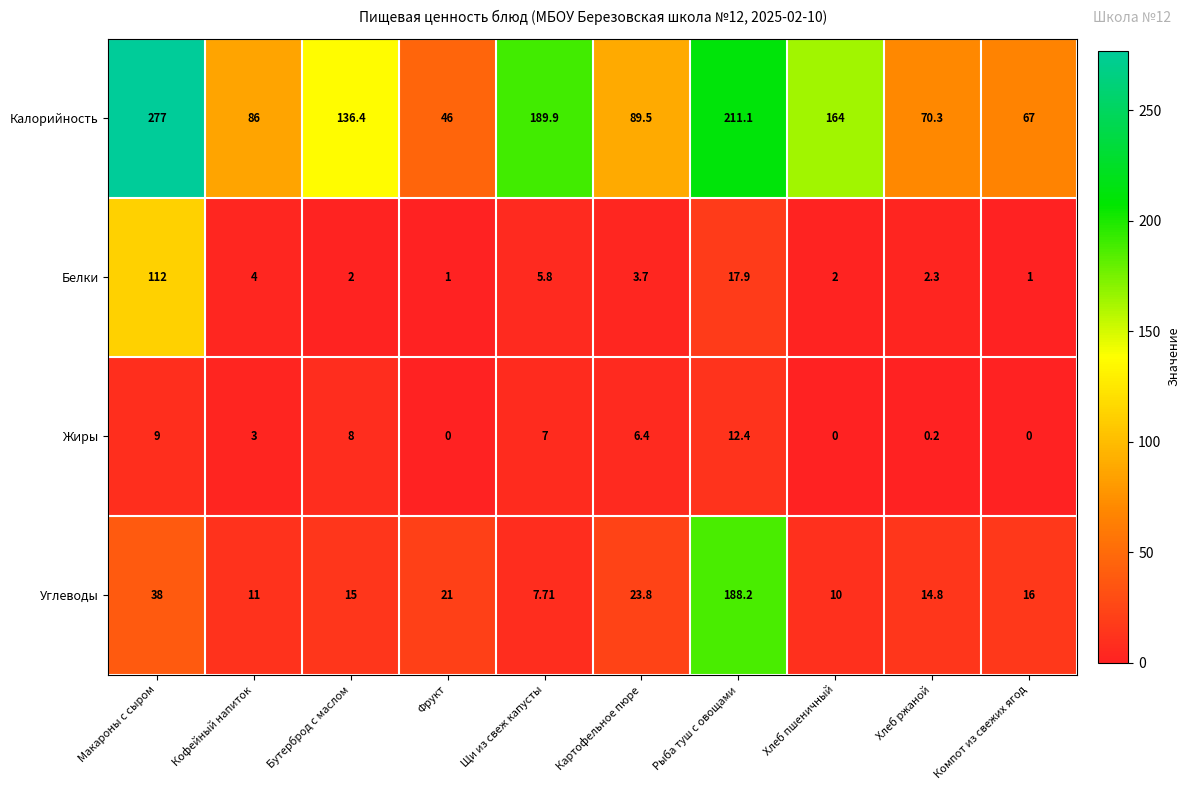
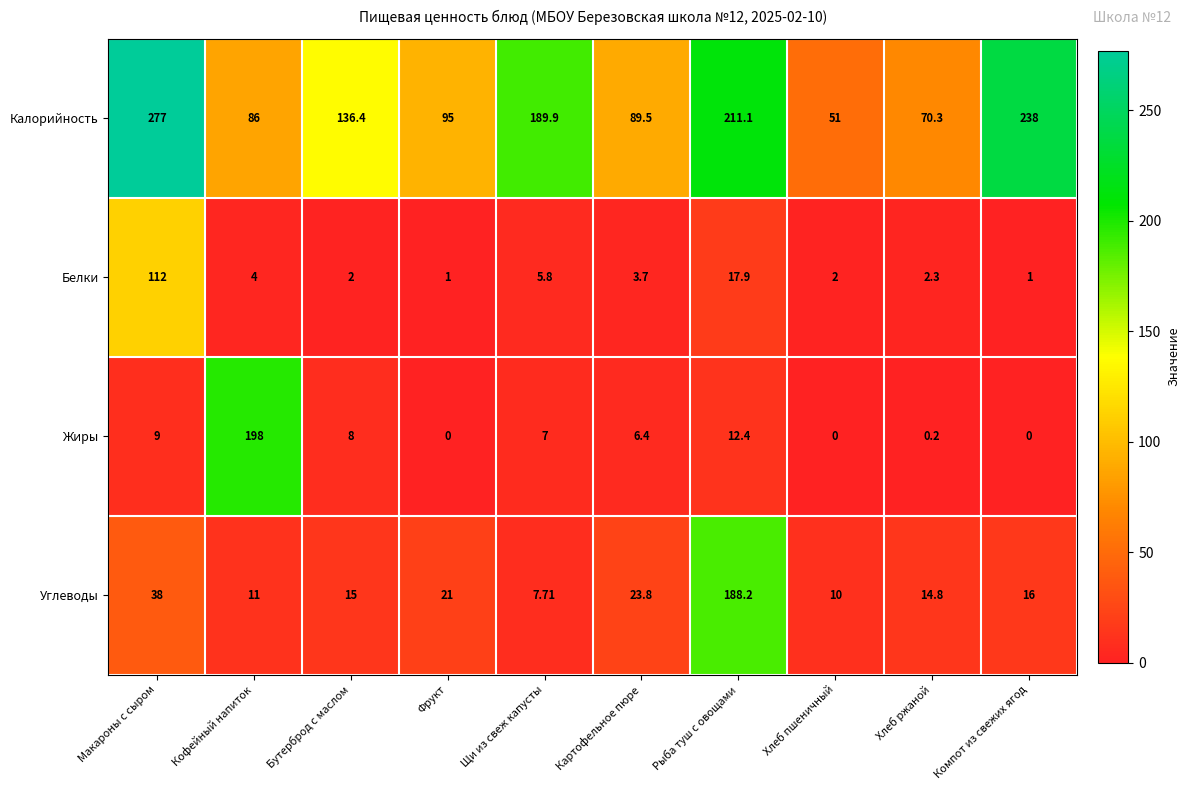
Калорийность, Фрукт: 46 -> 95
Калорийность, Хлеб пшеничный: 164 -> 51
Калорийность, Компот из свежих ягод: 67 -> 238
Жиры, Кофейный напиток: 3 -> 198
